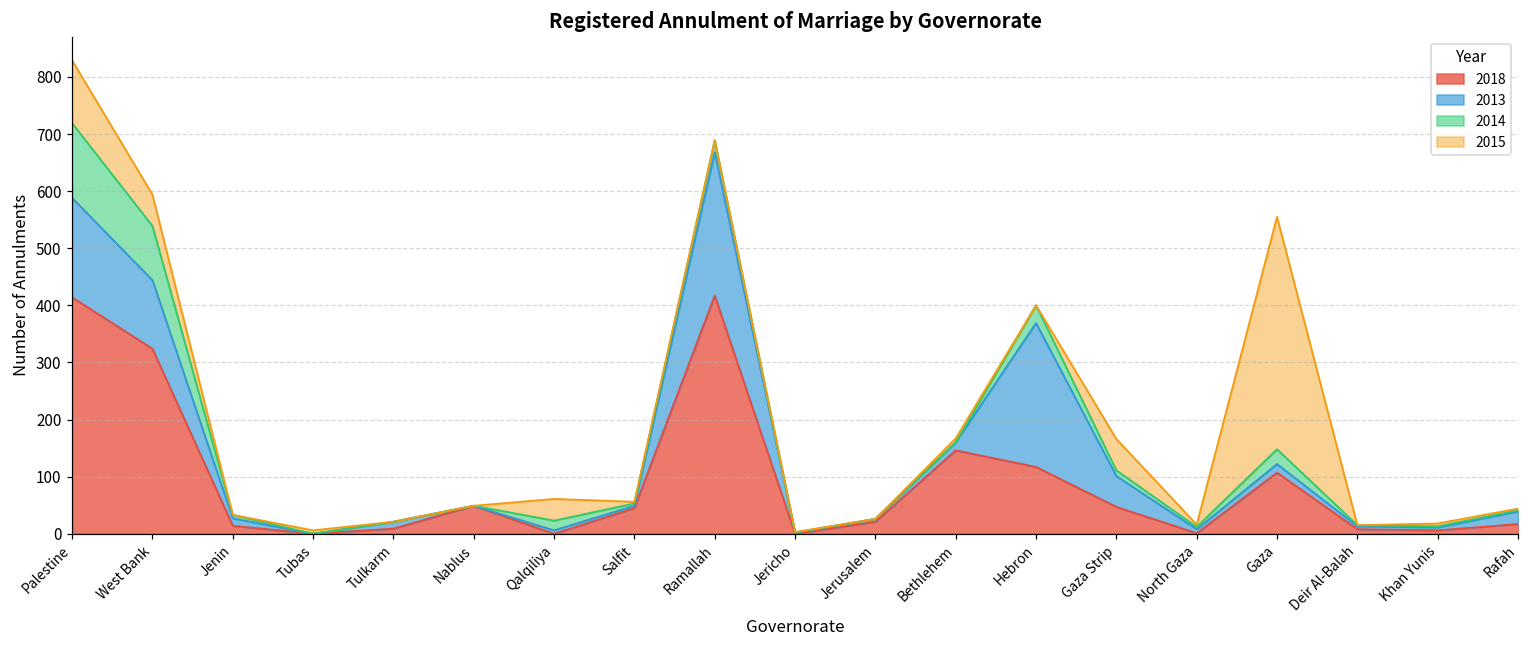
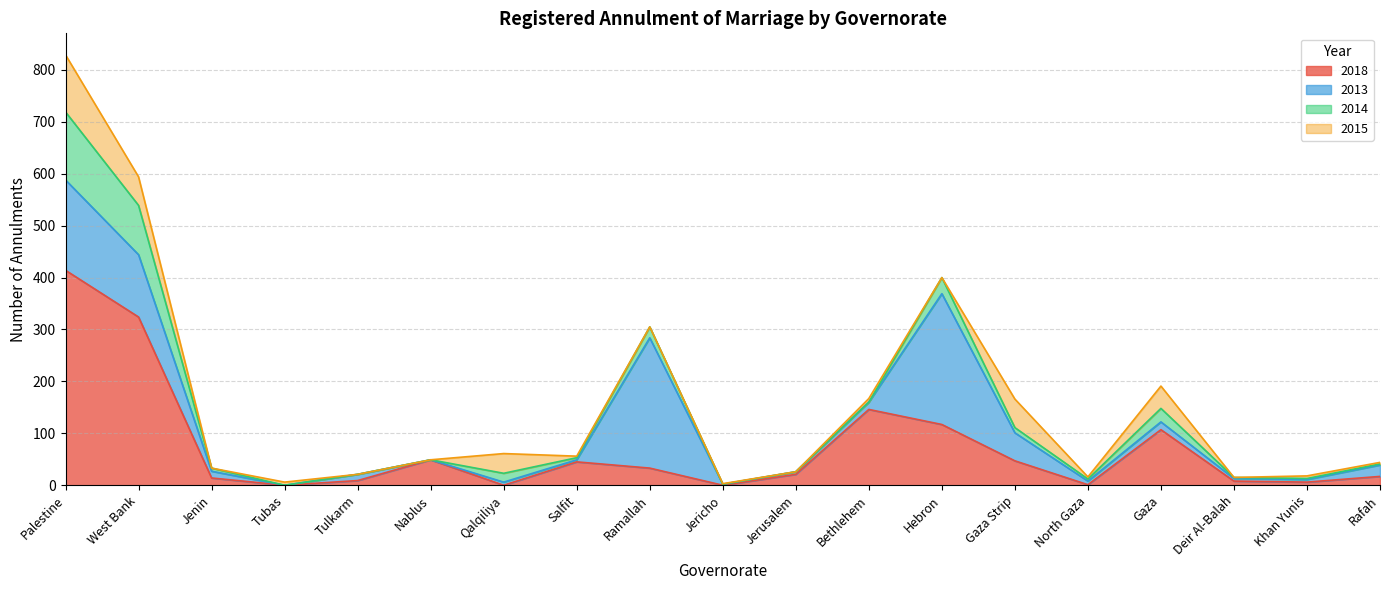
2018, Ramallah: 420 -> 30
2015, Gaza: 410 -> 40
